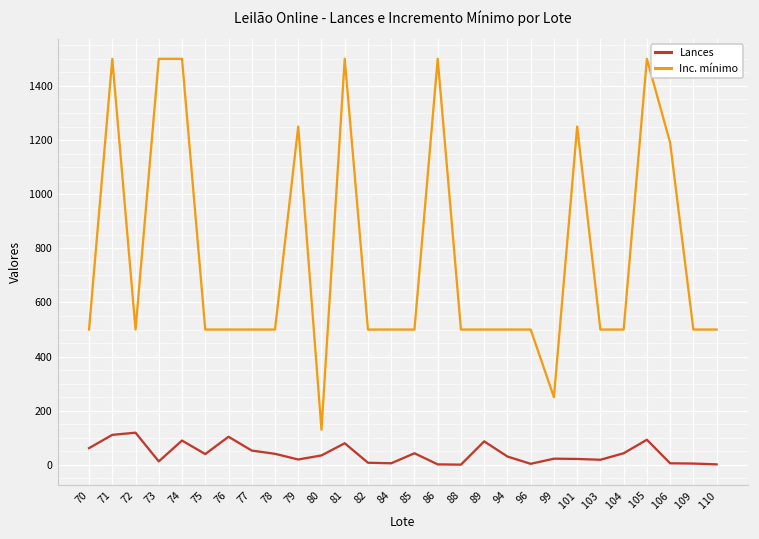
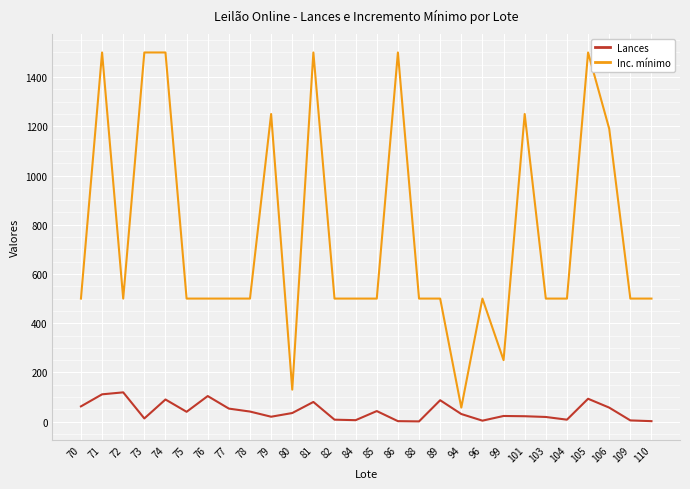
Inc. mínimo, 94: 500 -> 60
Lances, 104: 40 -> 10
Lances, 106: 10 -> 60
